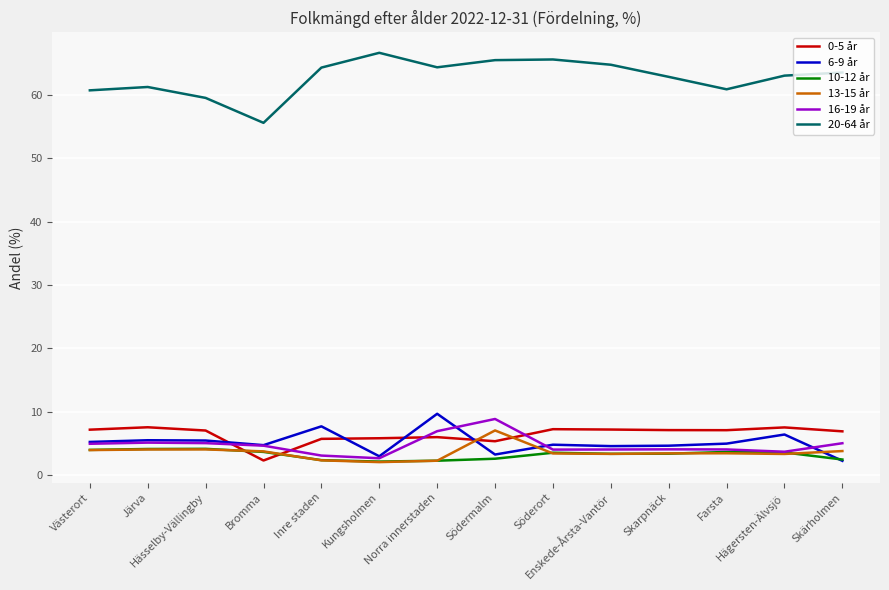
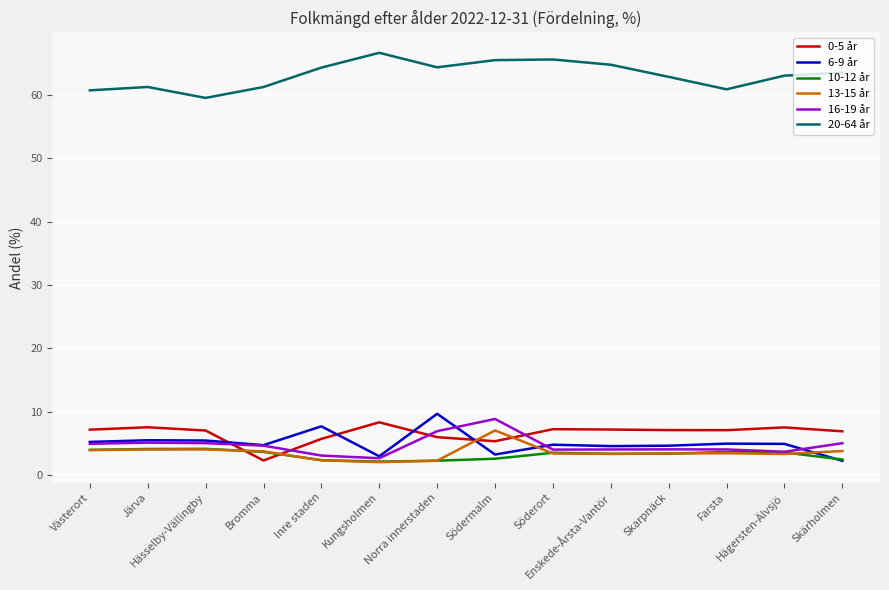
20-64 år, Bromma: 56 -> 61
0-5 år, Kungsholmen: 6 -> 8
6-9 år, Hägersten-Älvsjö: 6 -> 5
